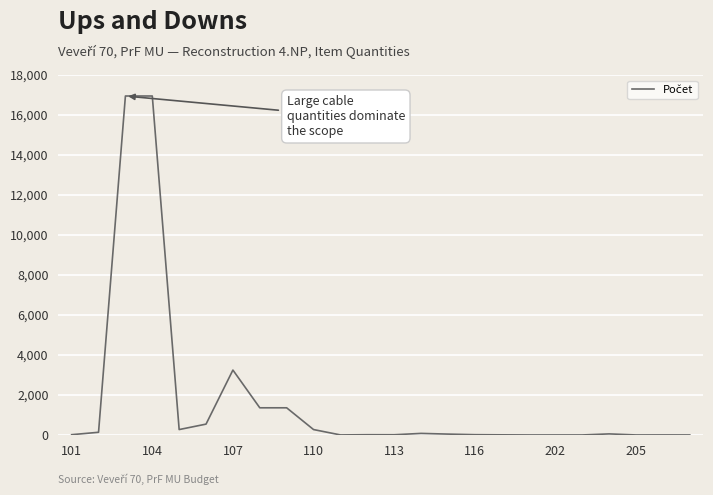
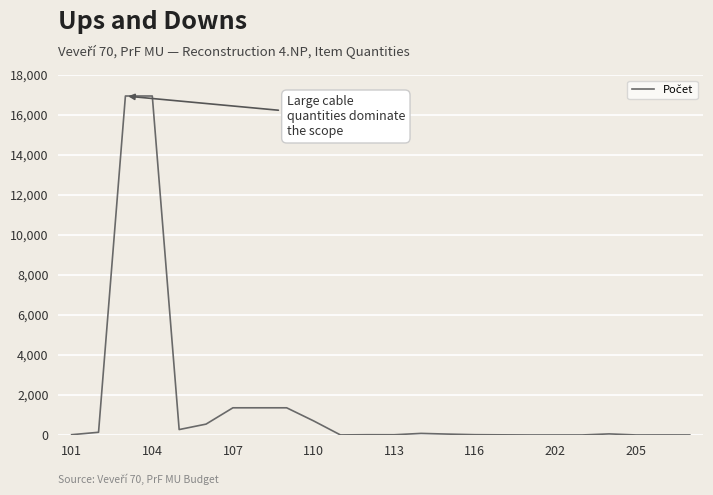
107: 3,200 -> 1,400
110: 300 -> 700
